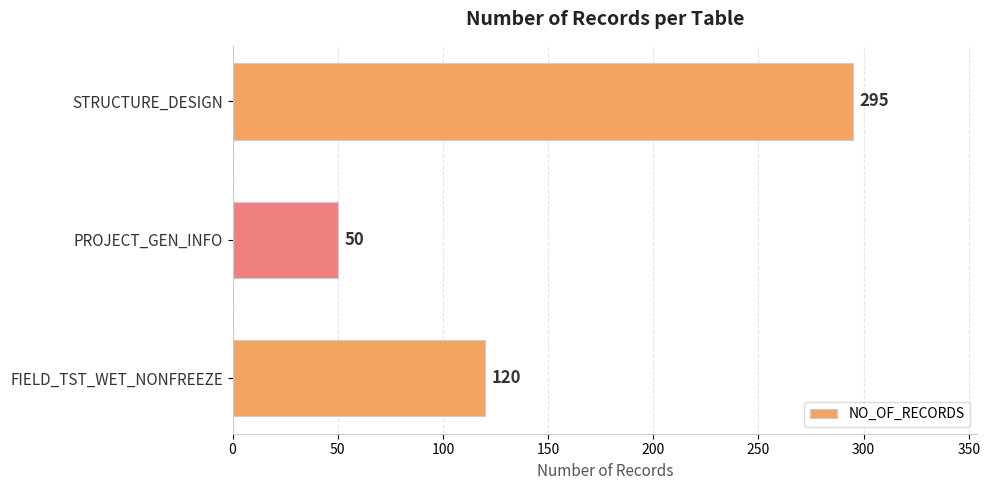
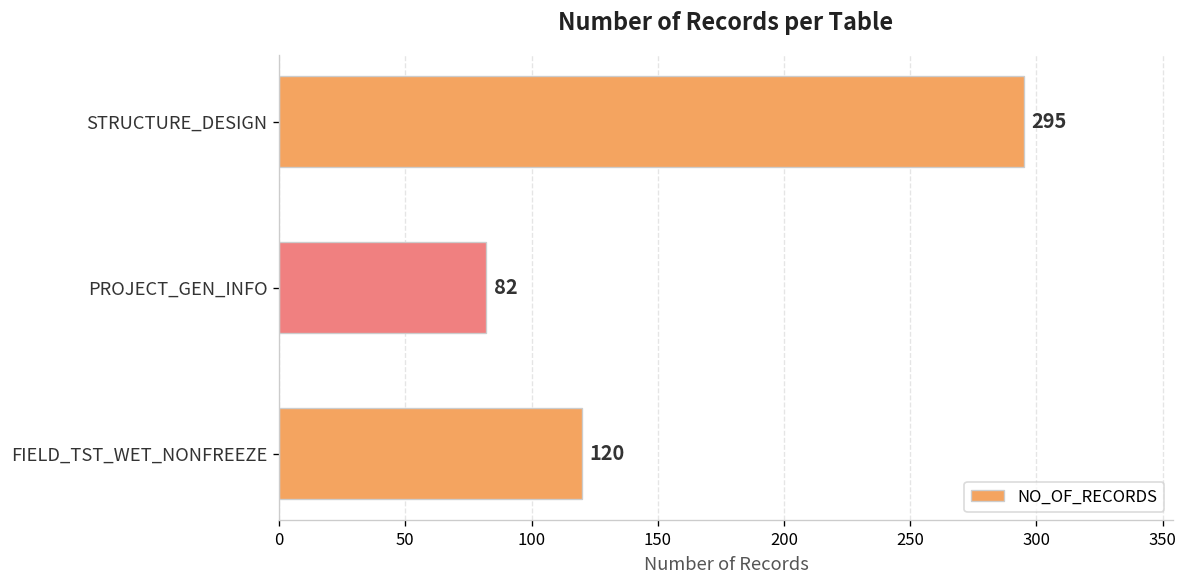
PROJECT_GEN_INFO: 50 -> 82
